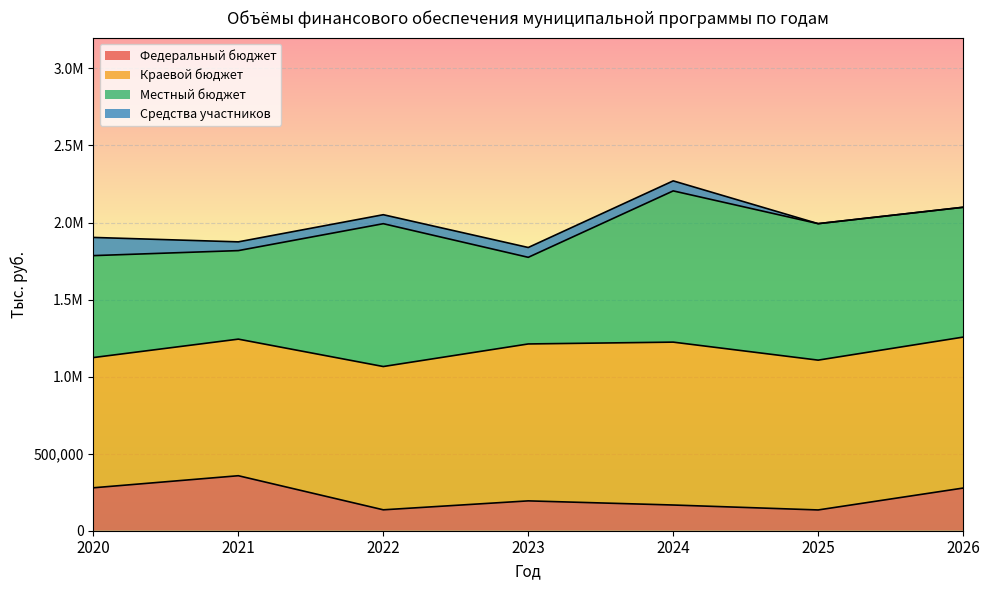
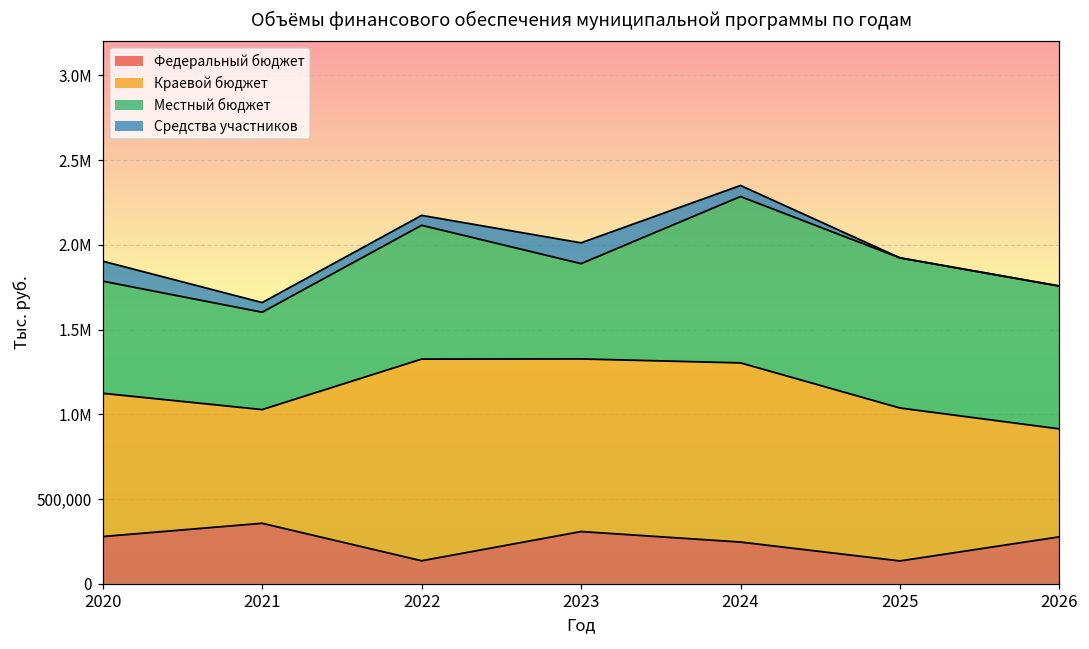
Краевой бюджет, 2021: 890,000 -> 670,000
Краевой бюджет, 2022: 930,000 -> 1,190,000
Местный бюджет, 2022: 930,000 -> 790,000
Федеральный бюджет, 2023: 190,000 -> 310,000
Средства участников, 2023: 60,000 -> 120,000
Федеральный бюджет, 2024: 170,000 -> 250,000
Краевой бюджет, 2025: 970,000 -> 900,000
Краевой бюджет, 2026: 980,000 -> 640,000
